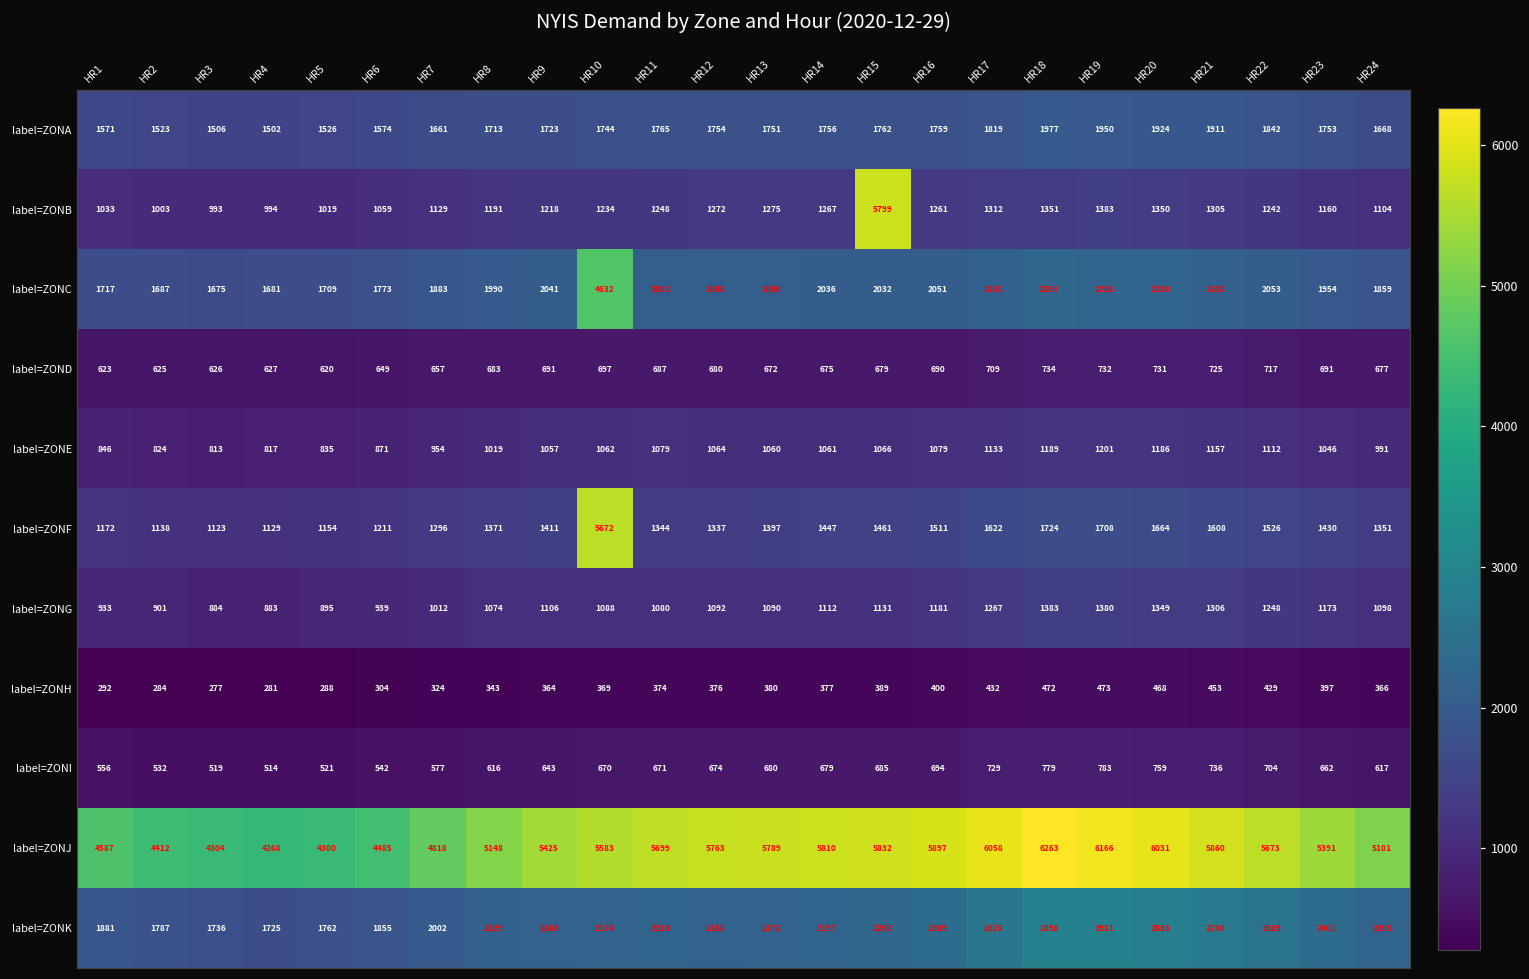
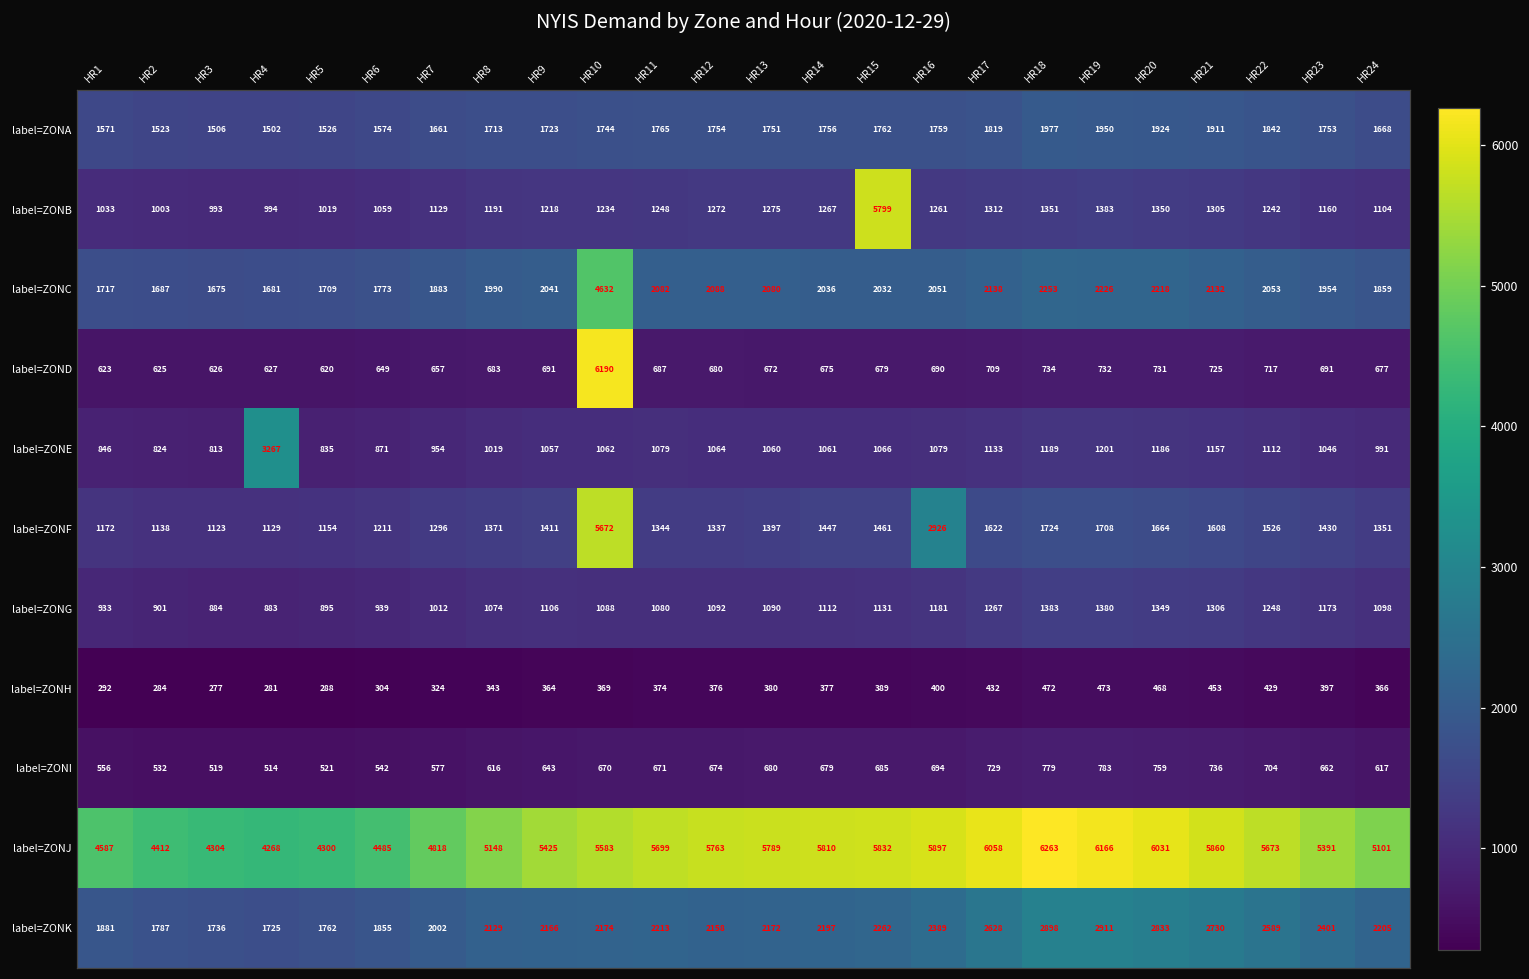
label=ZOND, HR10: 697 -> 6190
label=ZONE, HR4: 817 -> 3267
label=ZONF, HR16: 1511 -> 2926
